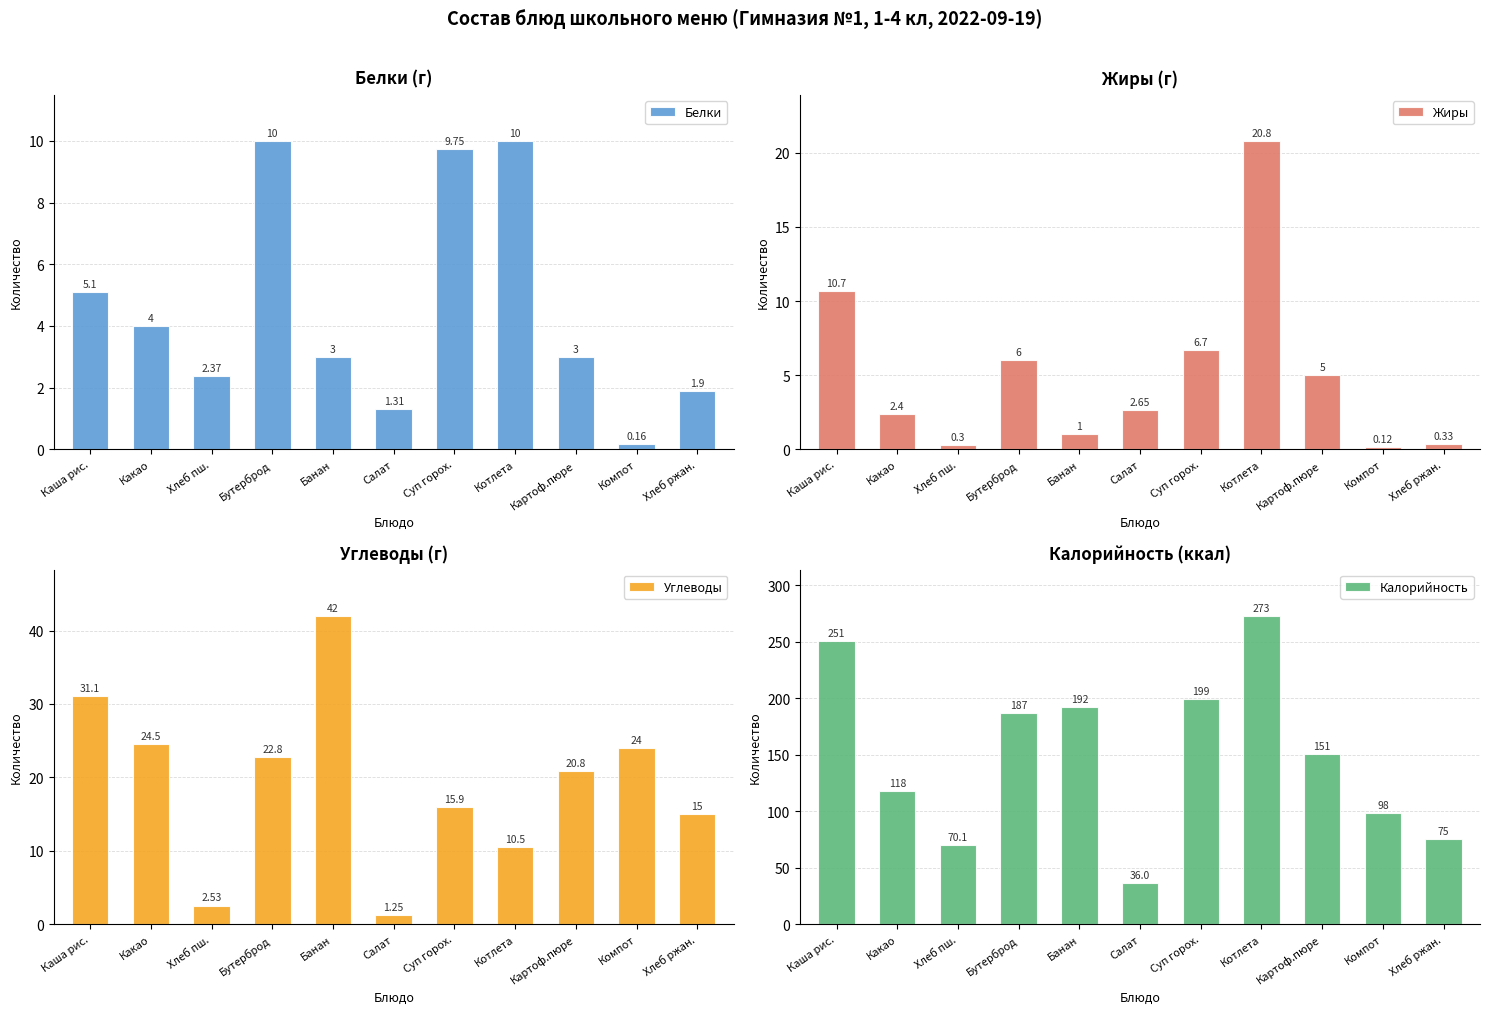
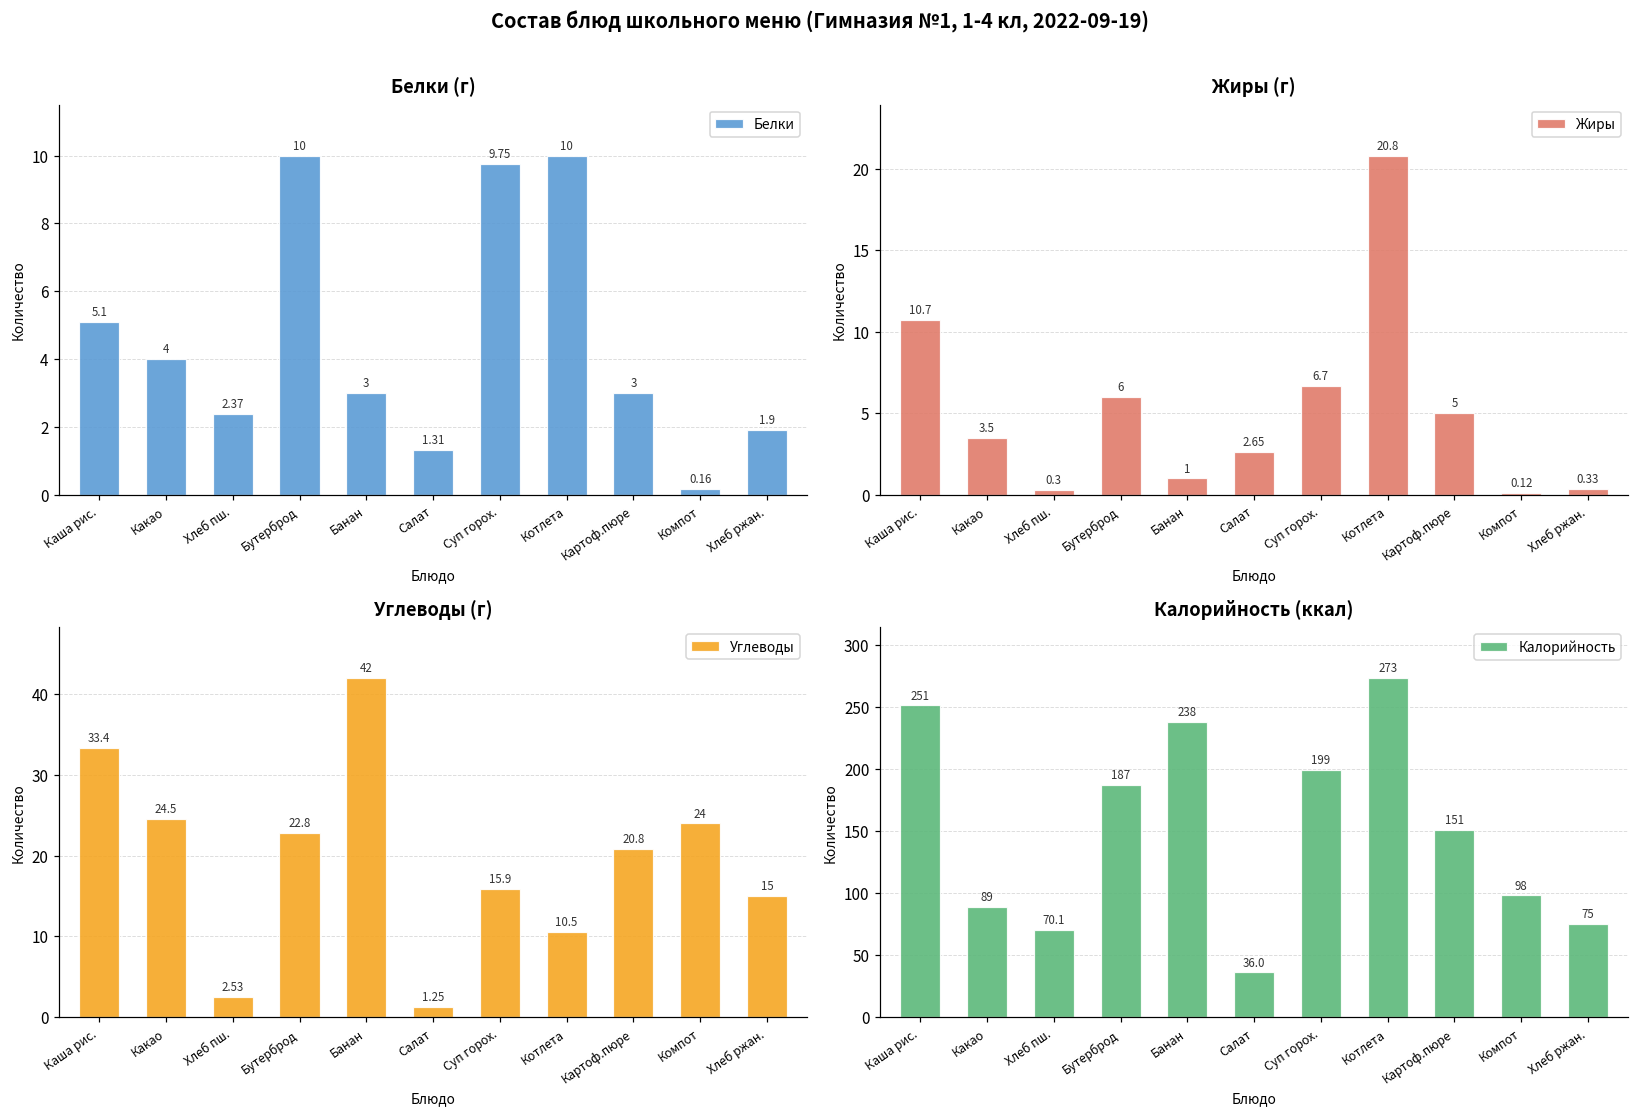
Жиры (г), Какао: 2.4 -> 3.5
Углеводы (г), Каша рис.: 31.1 -> 33.4
Калорийность (ккал), Какао: 118 -> 89
Калорийность (ккал), Банан: 192 -> 238
